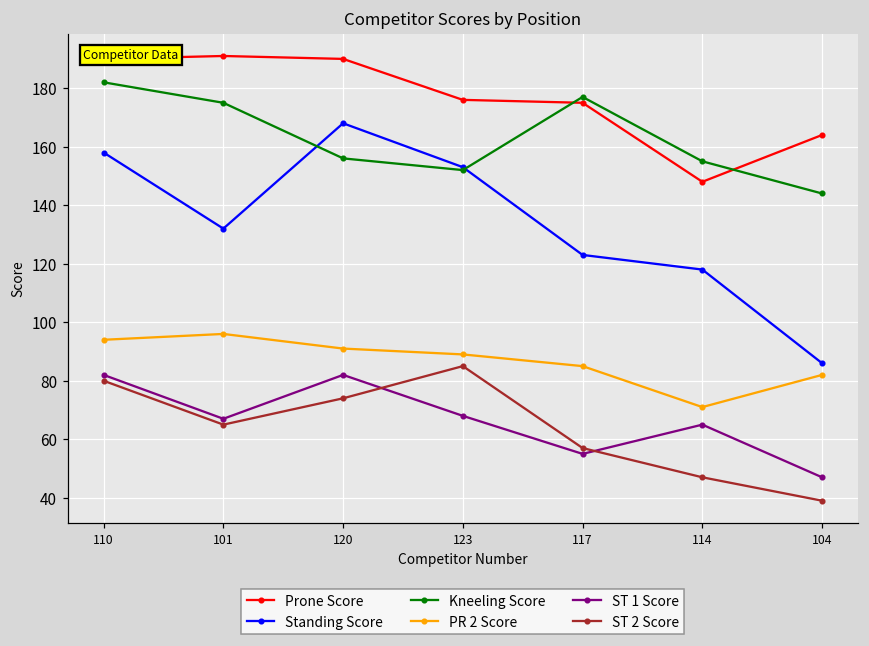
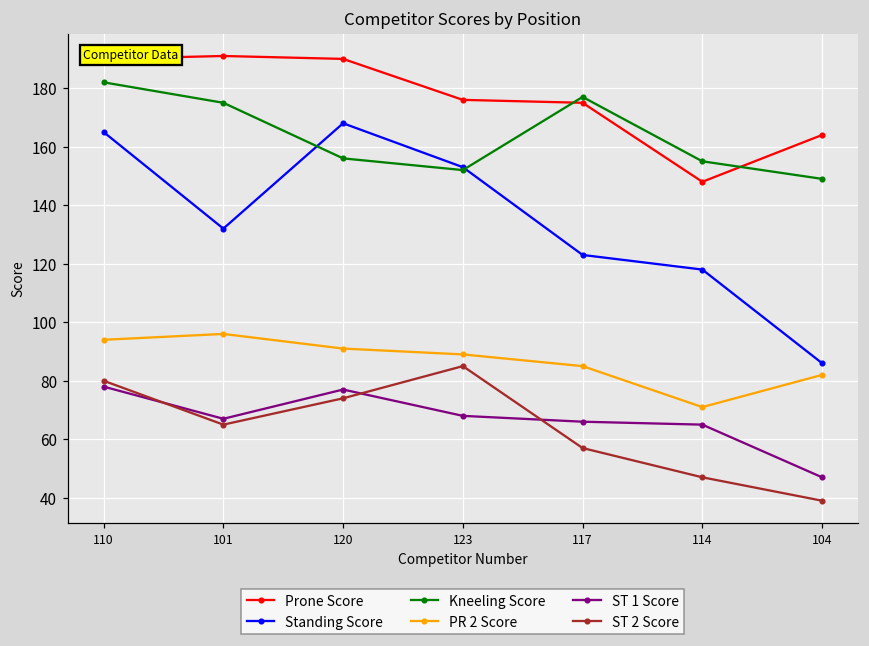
Standing Score, 110: 158 -> 165
ST 1 Score, 110: 82 -> 78
ST 1 Score, 120: 82 -> 77
ST 1 Score, 117: 55 -> 66
Kneeling Score, 104: 144 -> 149
